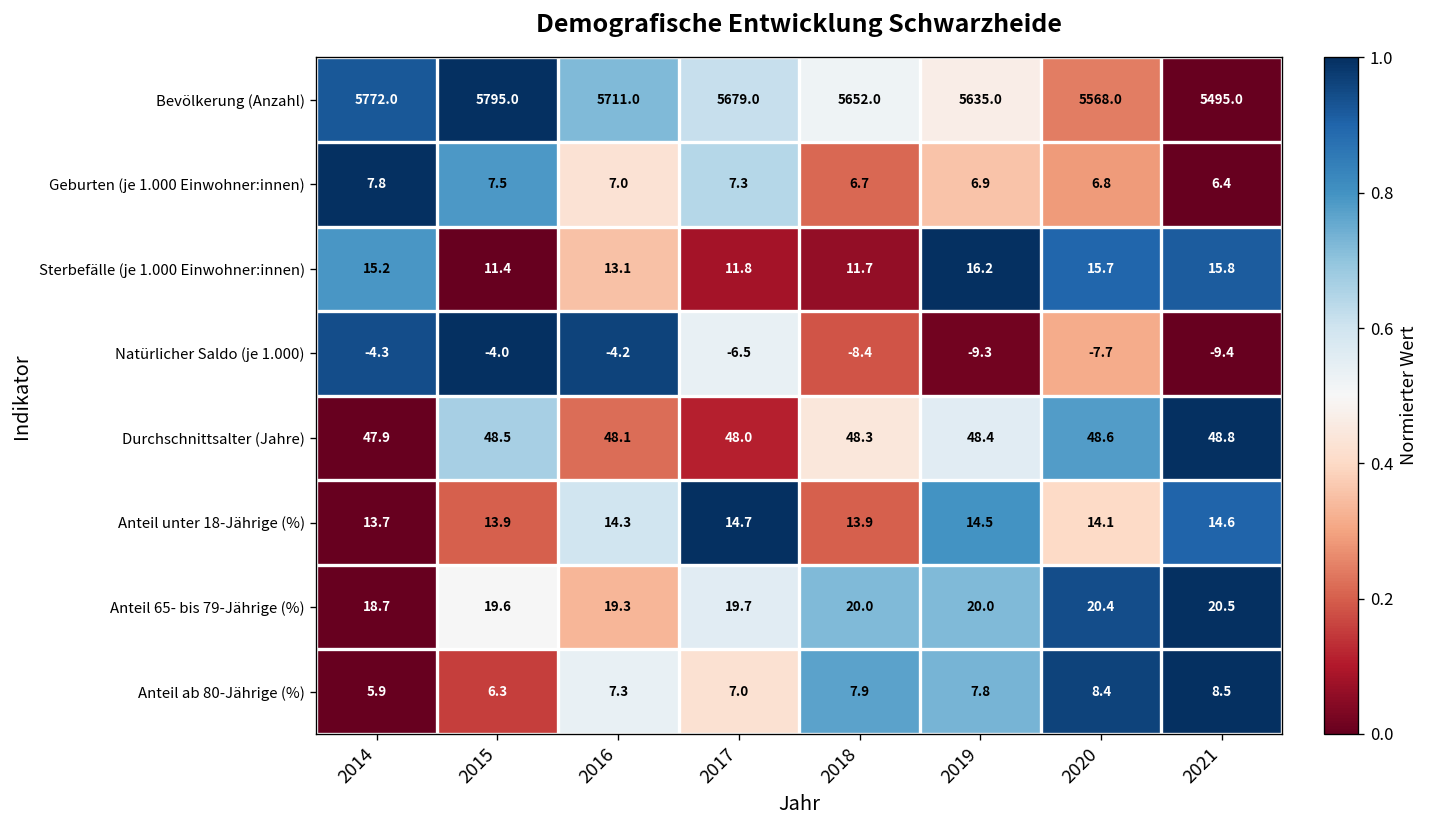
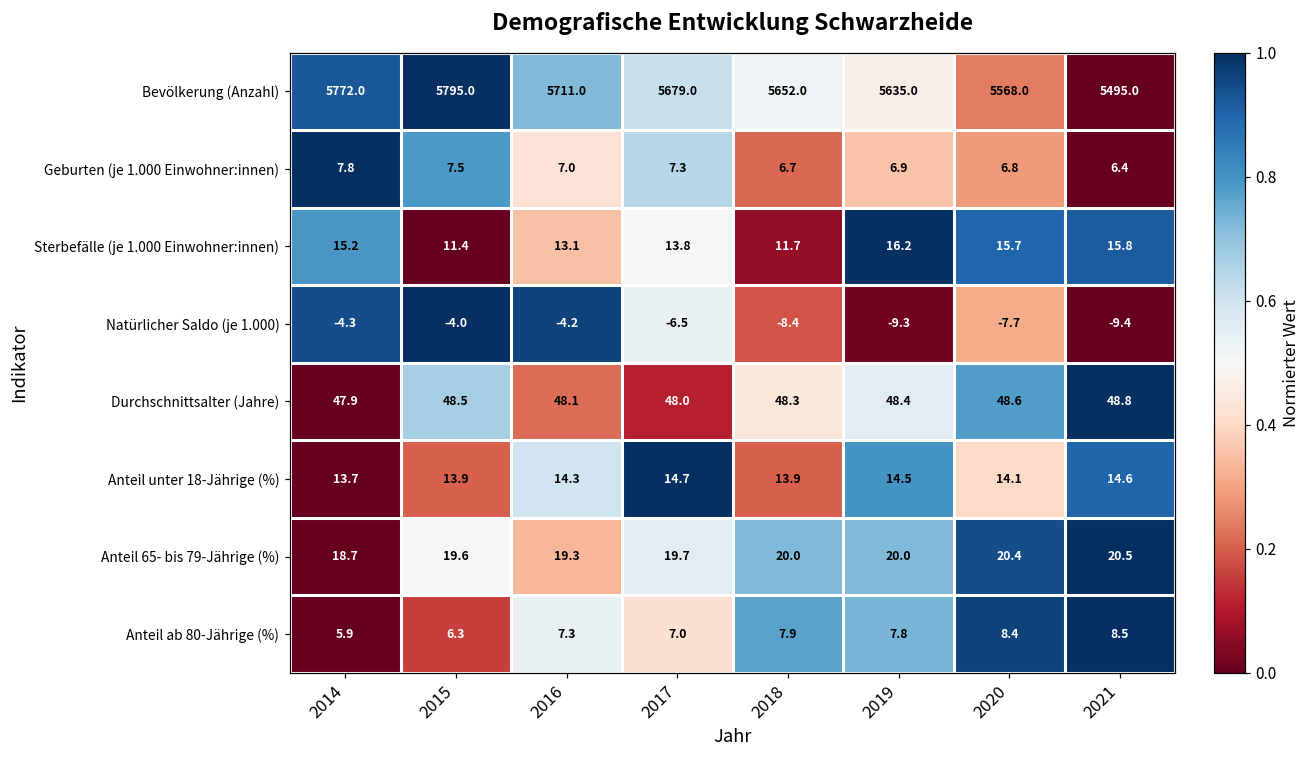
Sterbefälle (je 1.000 Einwohner:innen), 2017: 11.8 -> 13.8
